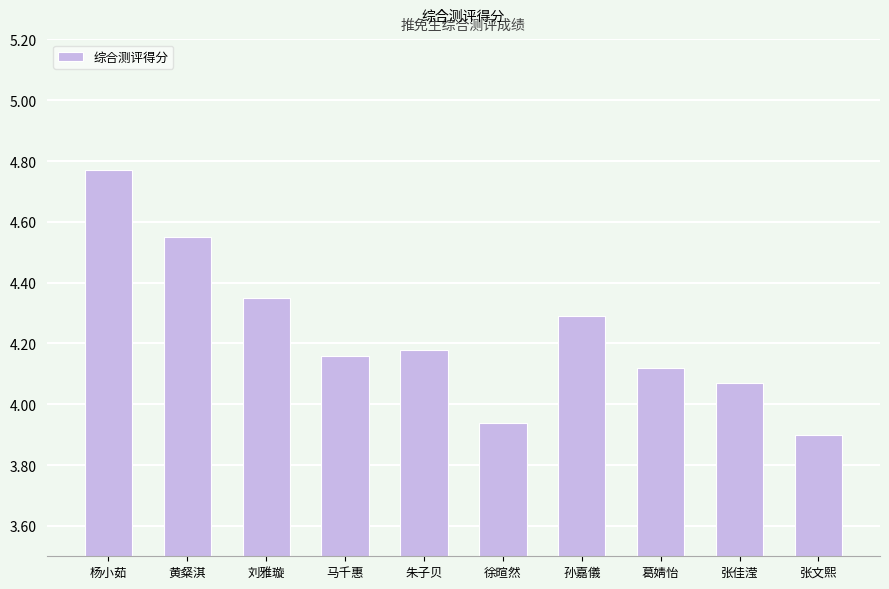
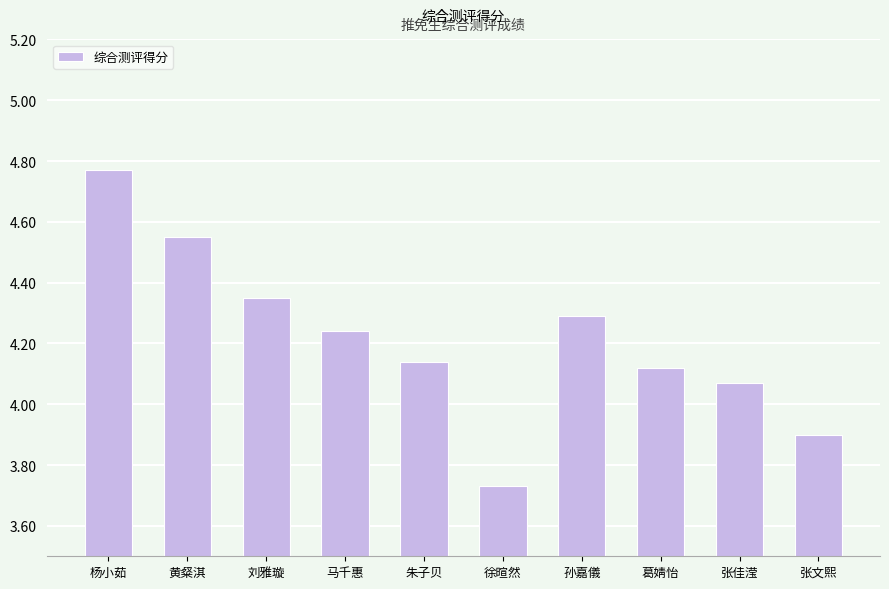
马千惠: 4.16 -> 4.24
朱子贝: 4.18 -> 4.14
徐暄然: 3.94 -> 3.73
